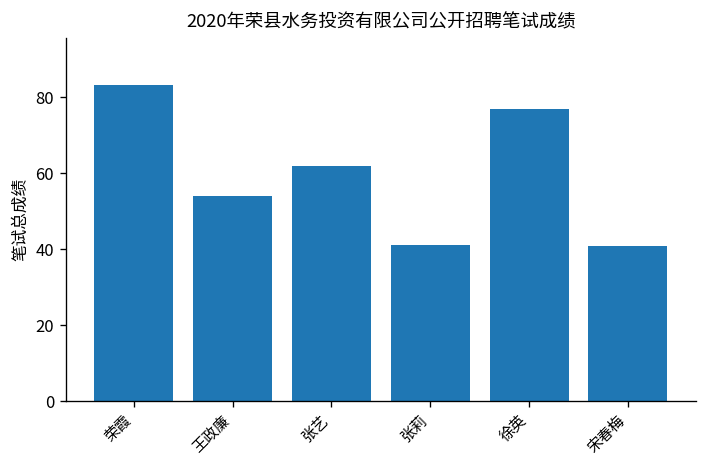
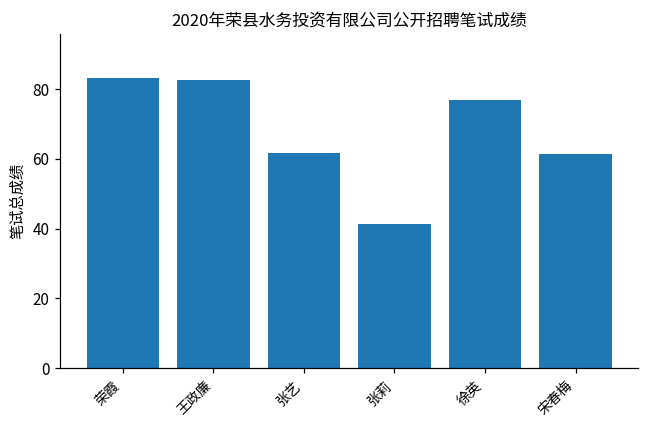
王政廉: 54 -> 83
宋春梅: 41 -> 62
